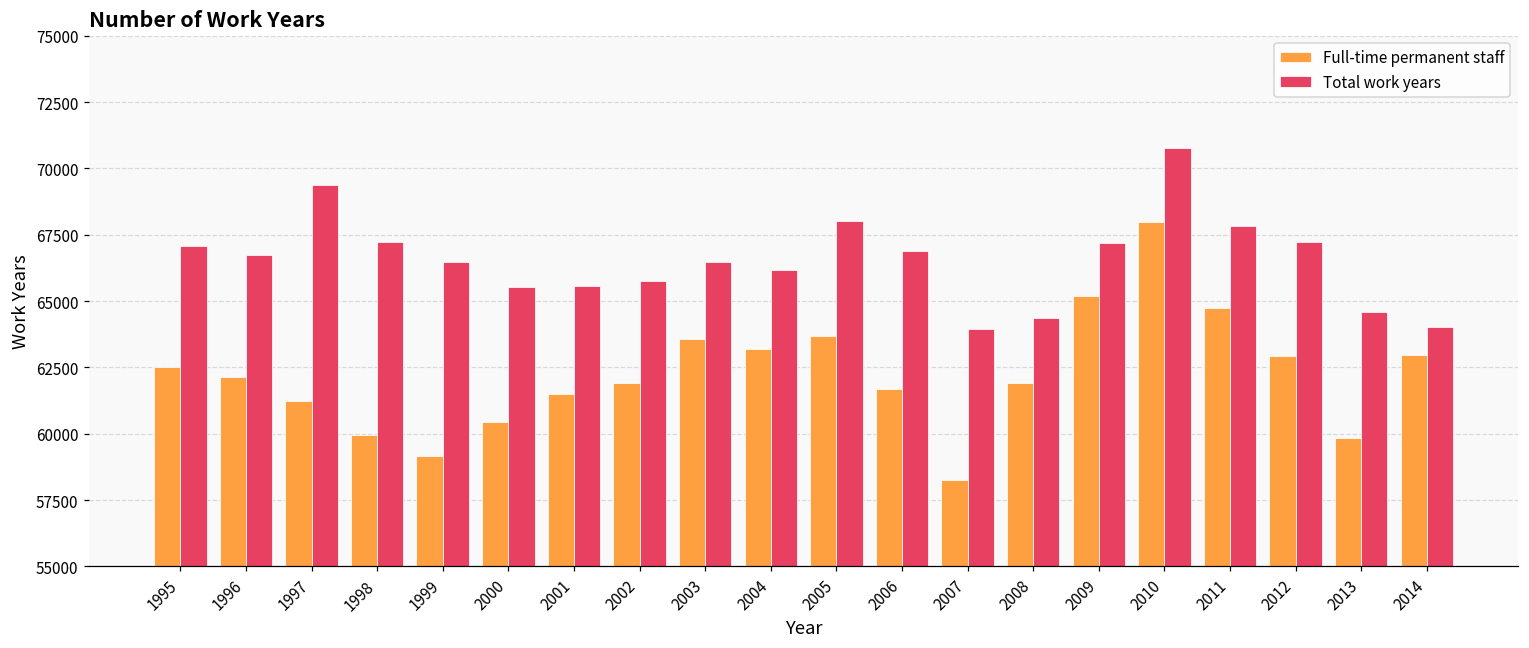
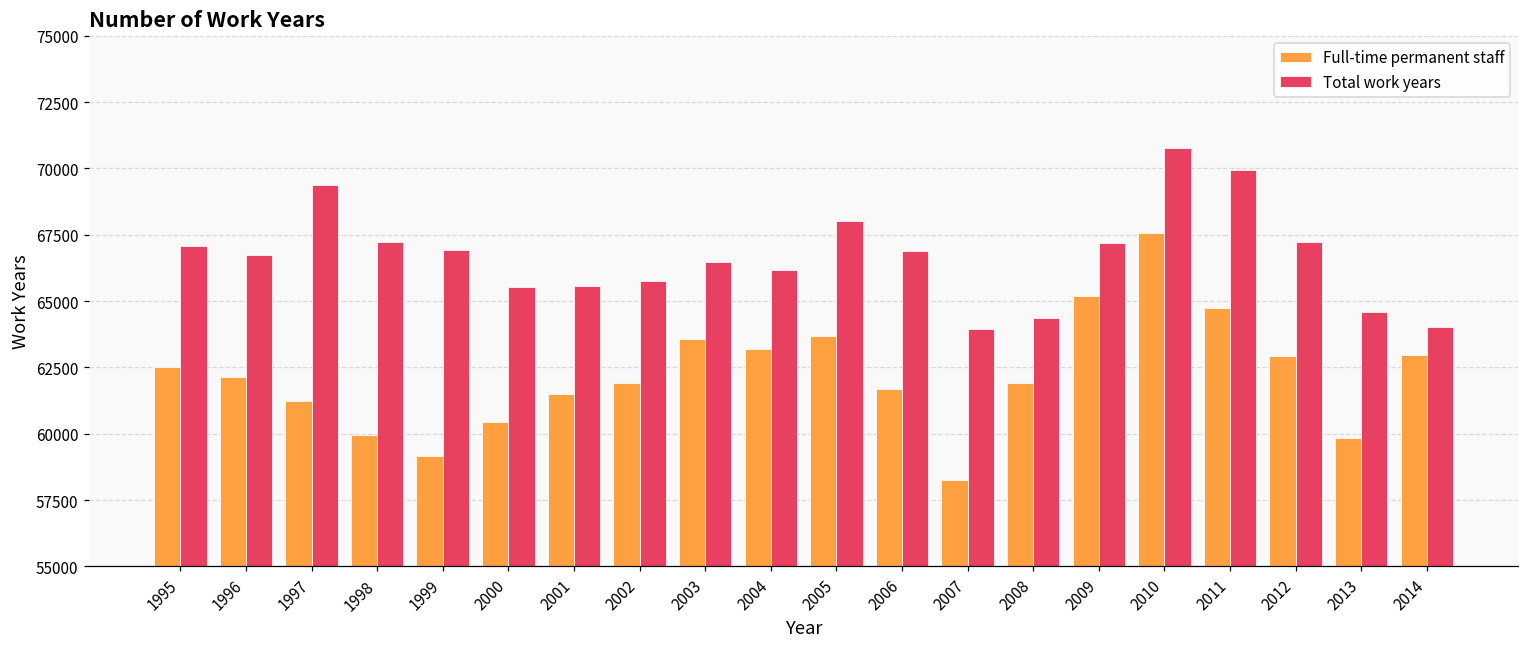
Total work years, 1999: 66500 -> 66900
Full-time permanent staff, 2010: 68000 -> 67500
Total work years, 2011: 67800 -> 69900
